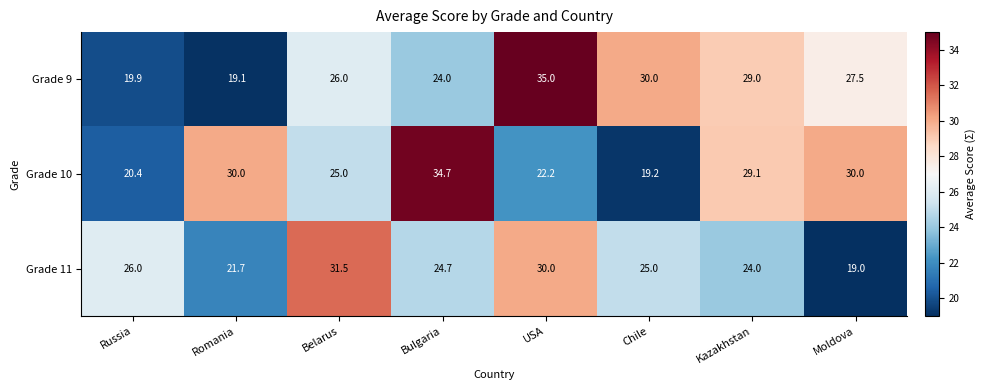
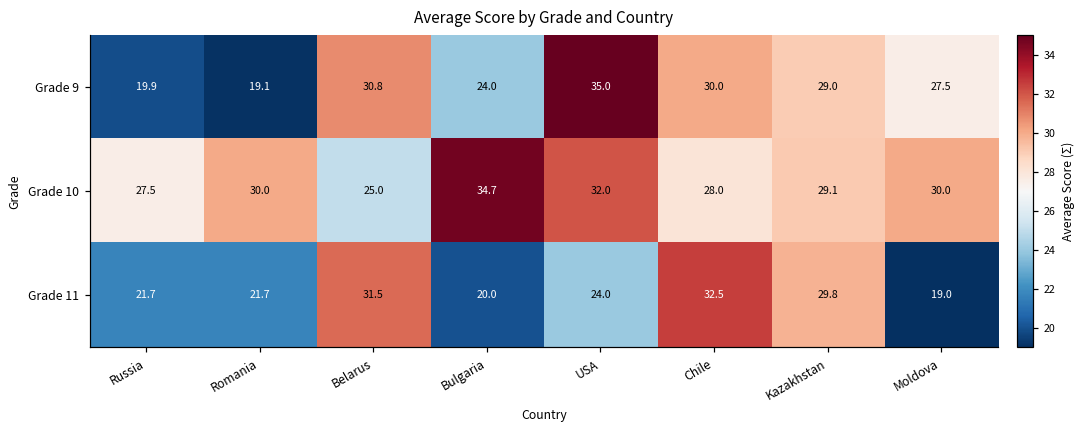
Grade 9, Belarus: 26.0 -> 30.8
Grade 10, Russia: 20.4 -> 27.5
Grade 10, USA: 22.2 -> 32.0
Grade 10, Chile: 19.2 -> 28.0
Grade 11, Russia: 26.0 -> 21.7
Grade 11, Bulgaria: 24.7 -> 20.0
Grade 11, USA: 30.0 -> 24.0
Grade 11, Chile: 25.0 -> 32.5
Grade 11, Kazakhstan: 24.0 -> 29.8
